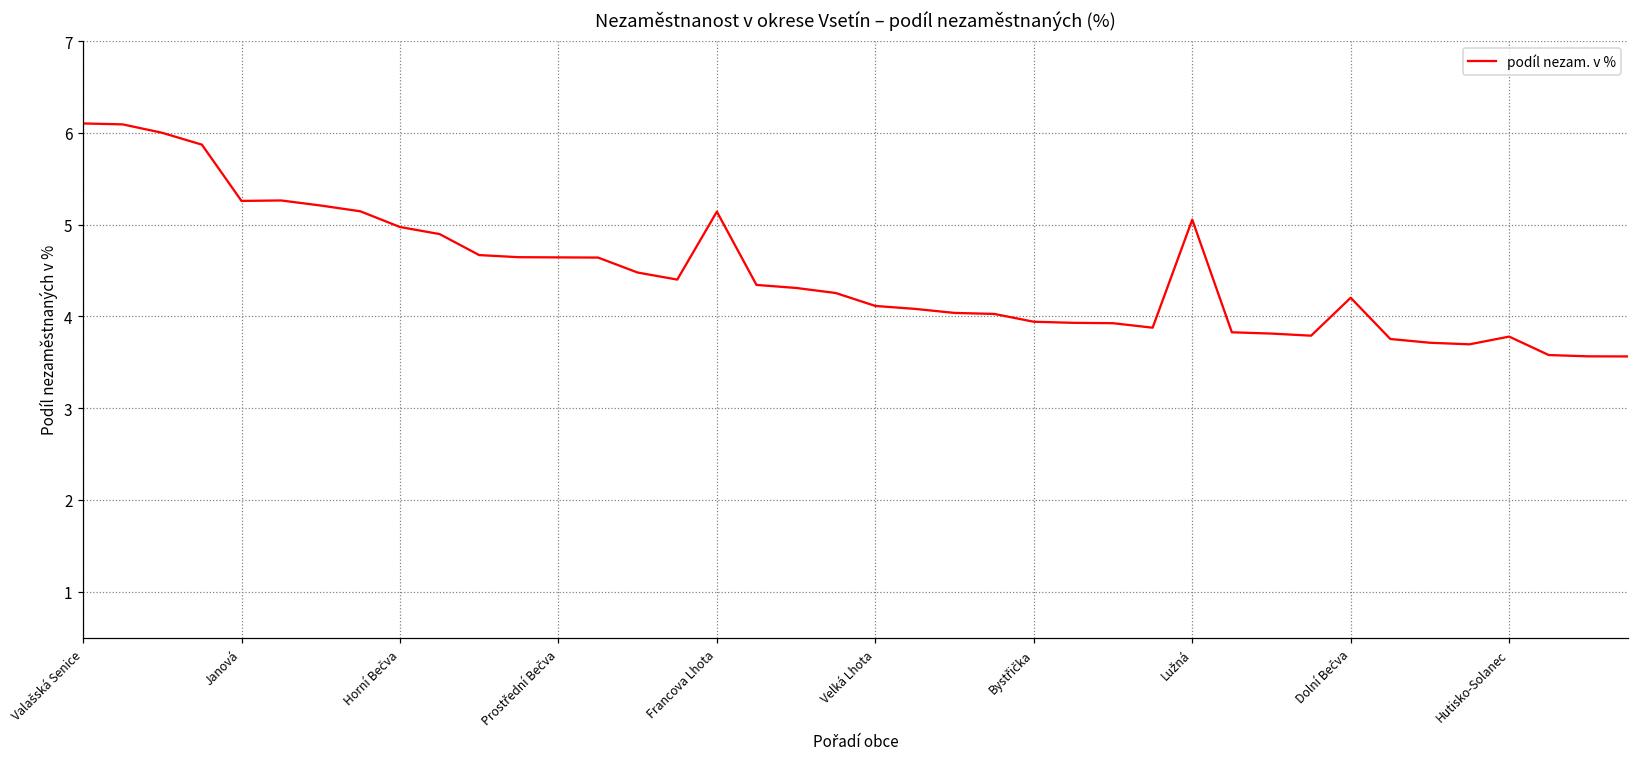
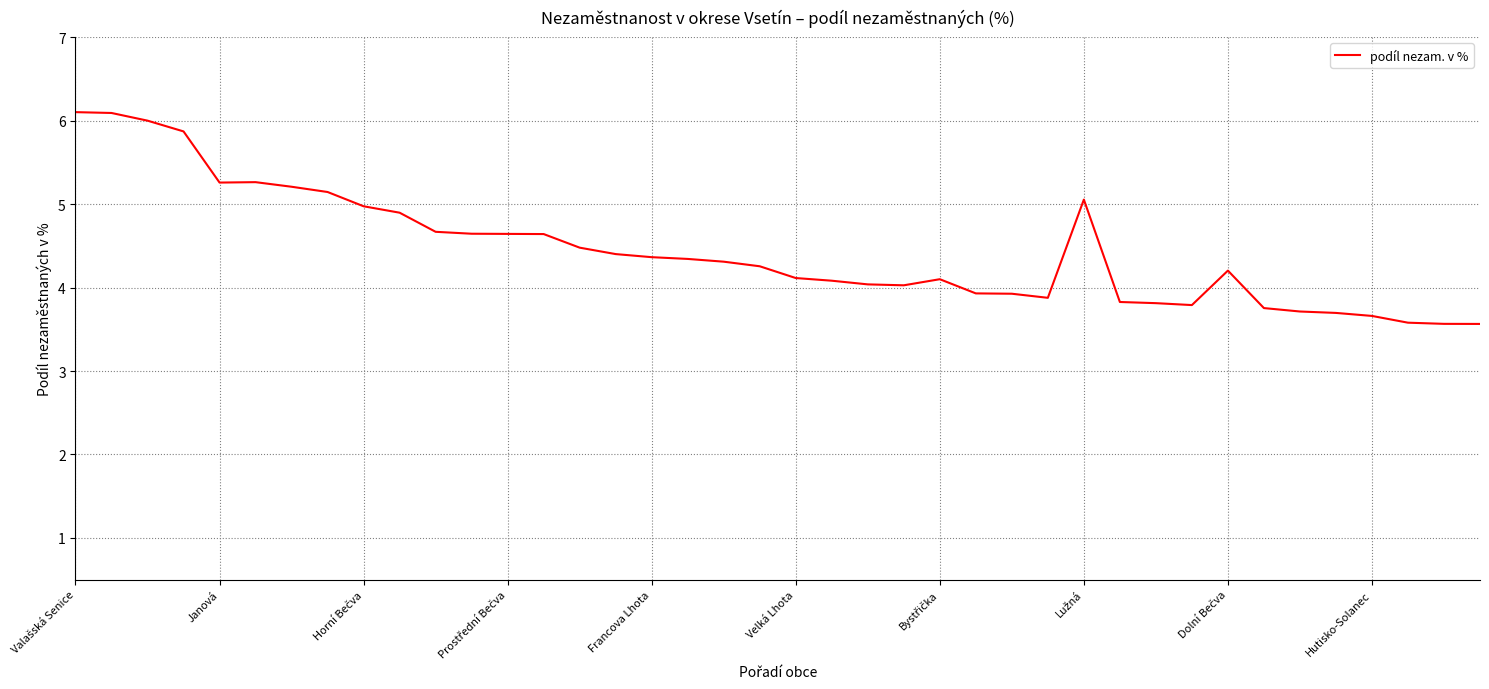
Francova Lhota: 5.1 -> 4.4
Bystřička: 3.9 -> 4.1
Hutisko-Solanec: 3.8 -> 3.7
